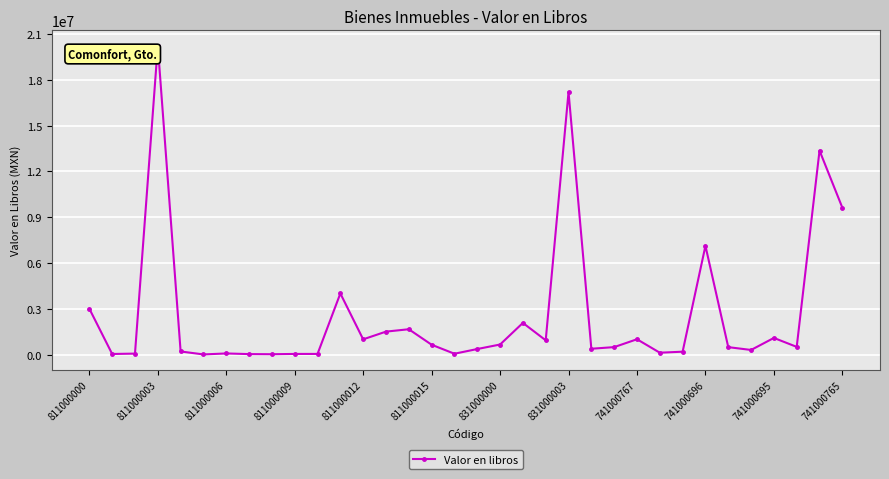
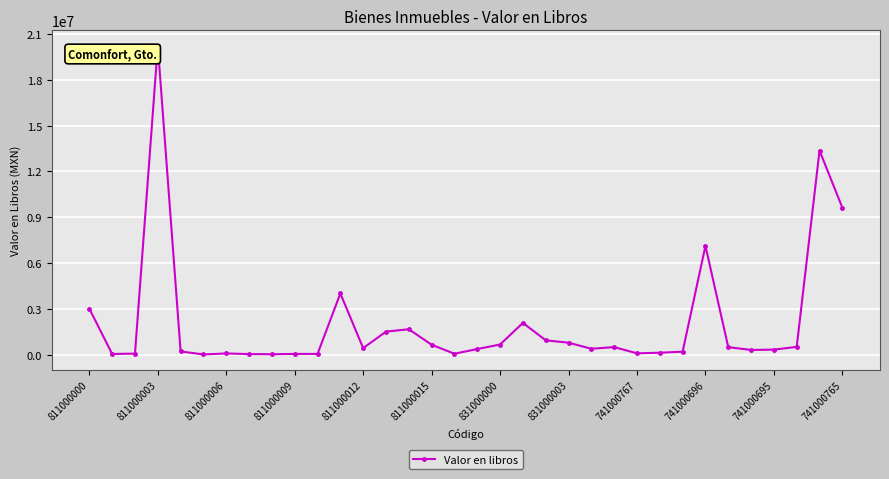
811000012: 1000000 -> 400000
831000003: 17200000 -> 800000
741000767: 1000000 -> 100000
741000695: 1100000 -> 300000
